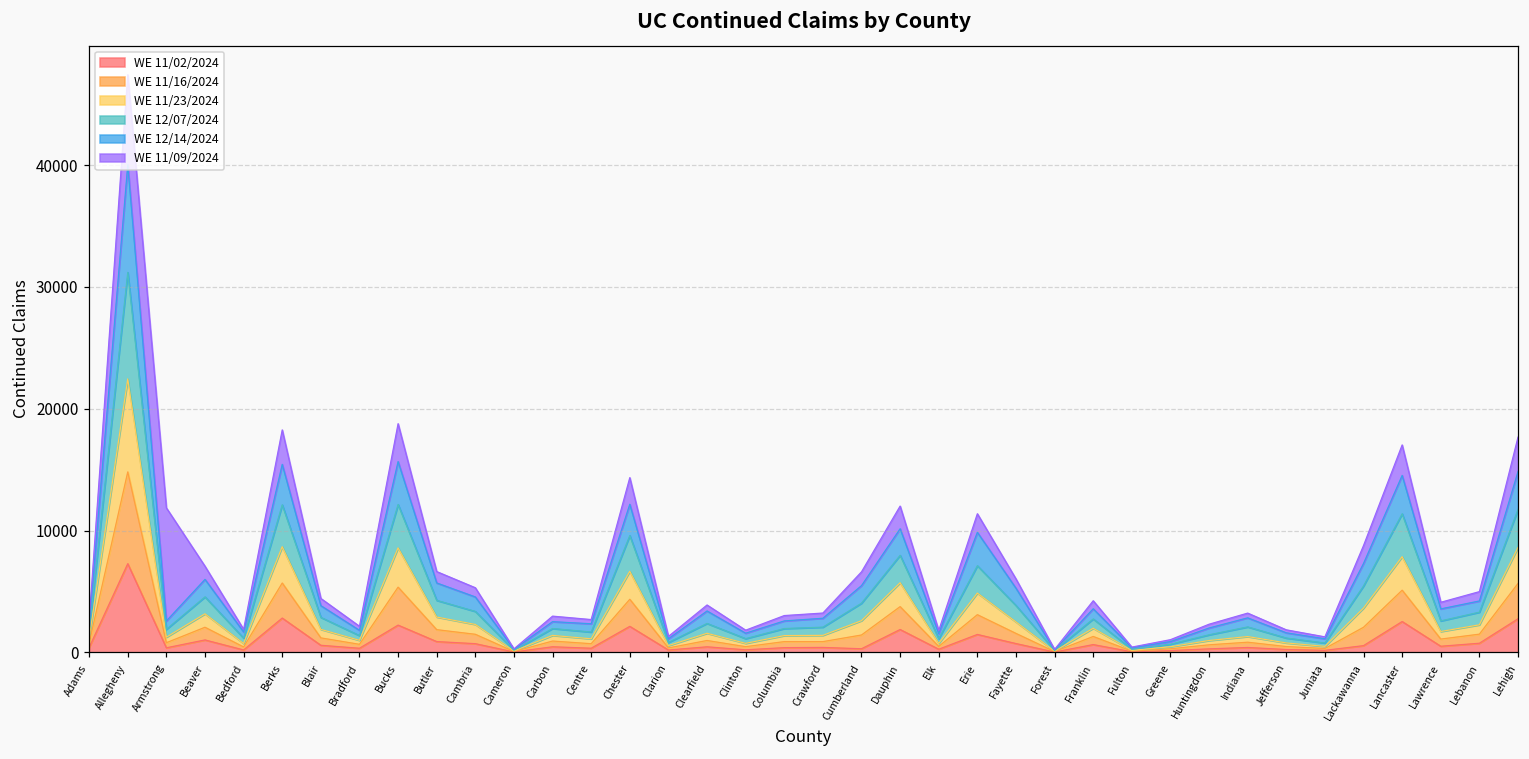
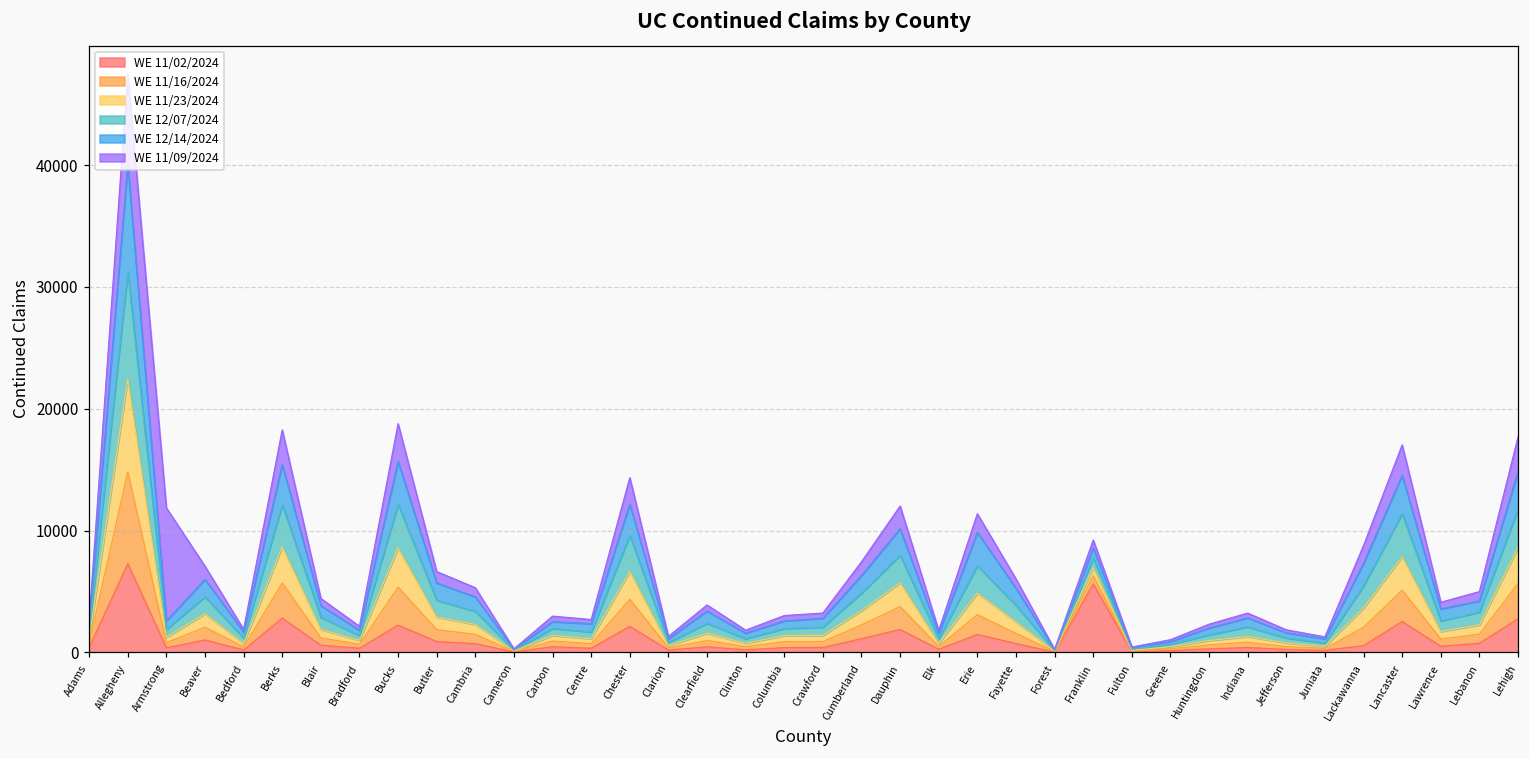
WE 11/02/2024, Cumberland: 300 -> 1100
WE 11/02/2024, Franklin: 600 -> 5600
